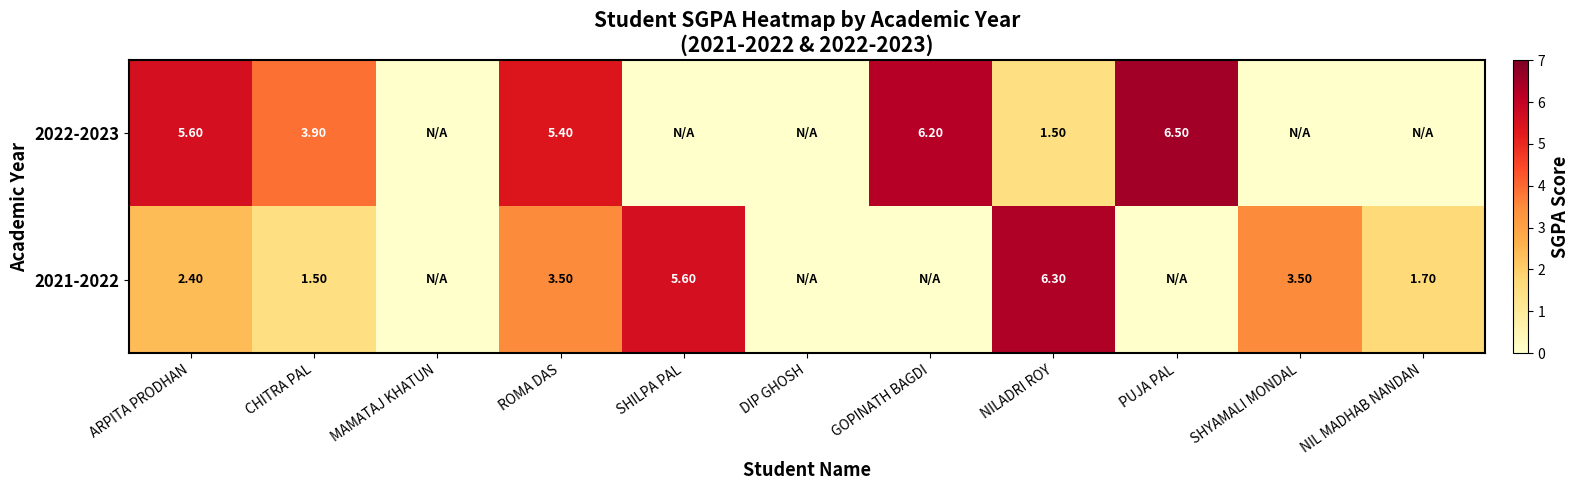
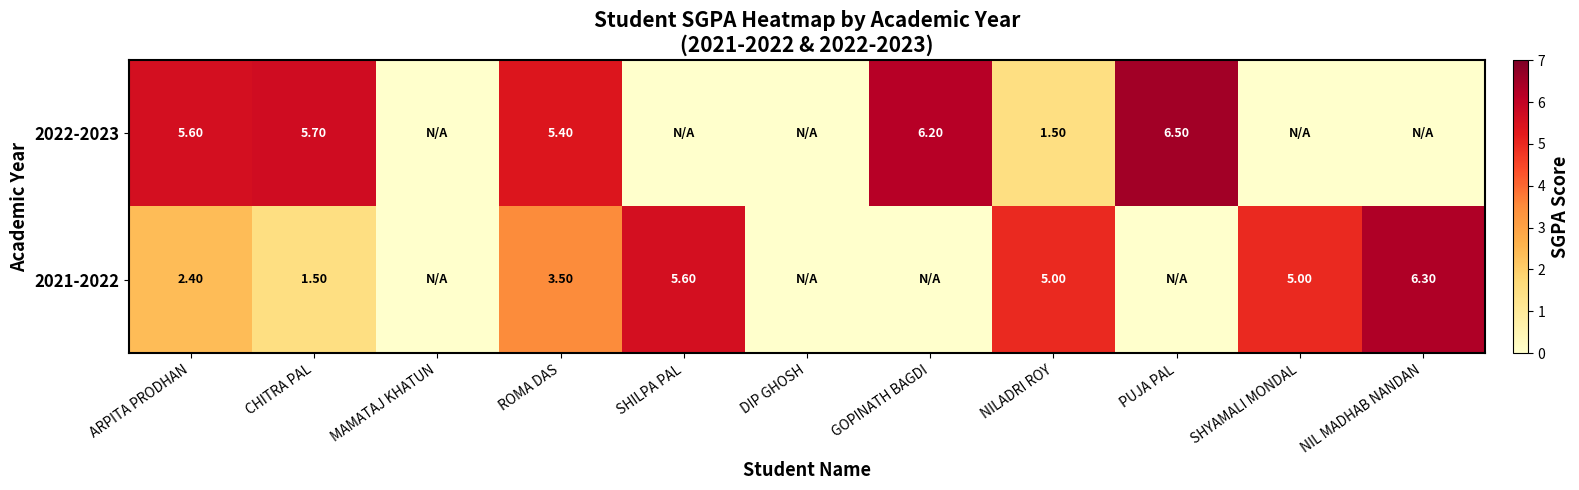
2022-2023, CHITRA PAL: 3.90 -> 5.70
2021-2022, NILADRI ROY: 6.30 -> 5.00
2021-2022, SHYAMALI MONDAL: 3.50 -> 5.00
2021-2022, NIL MADHAB NANDAN: 1.70 -> 6.30
